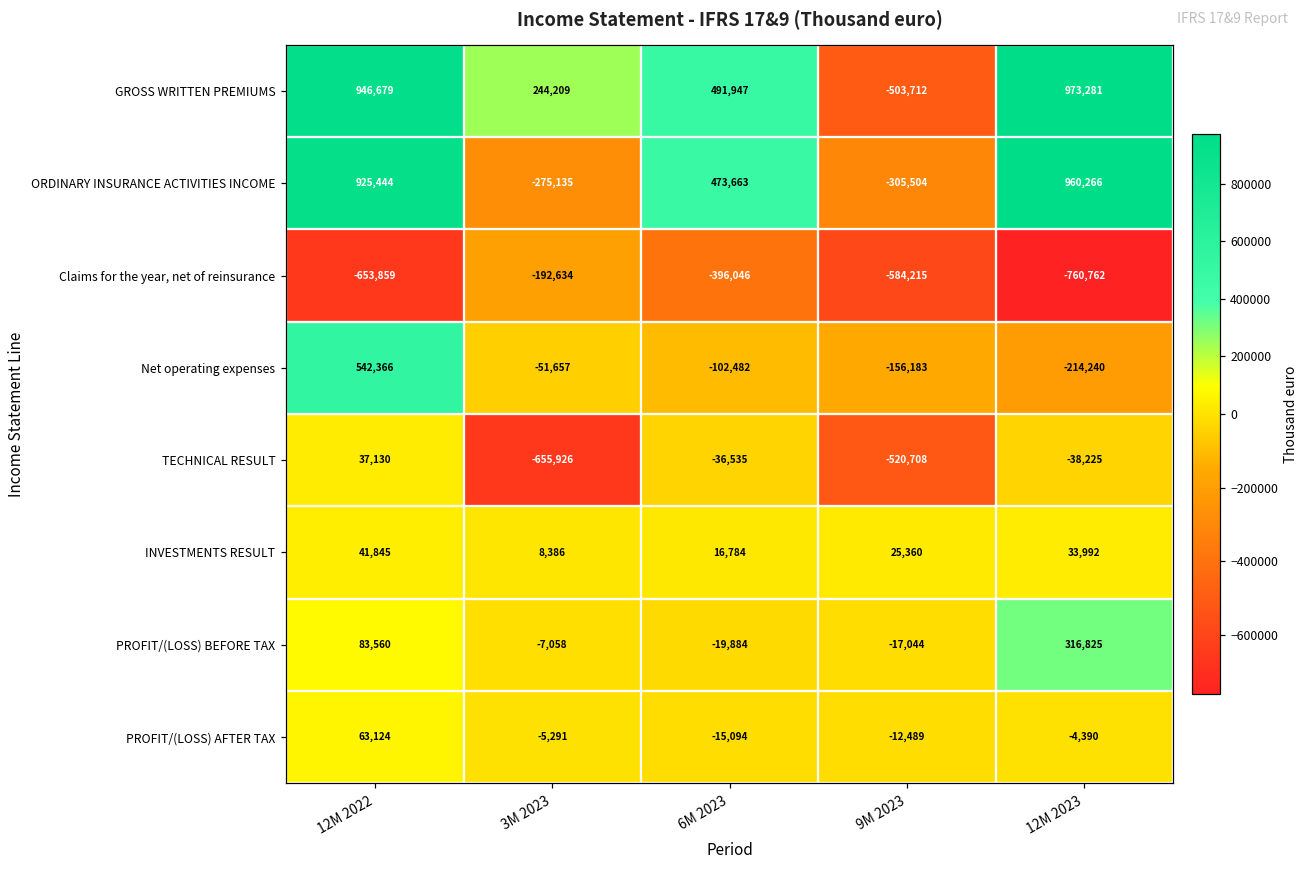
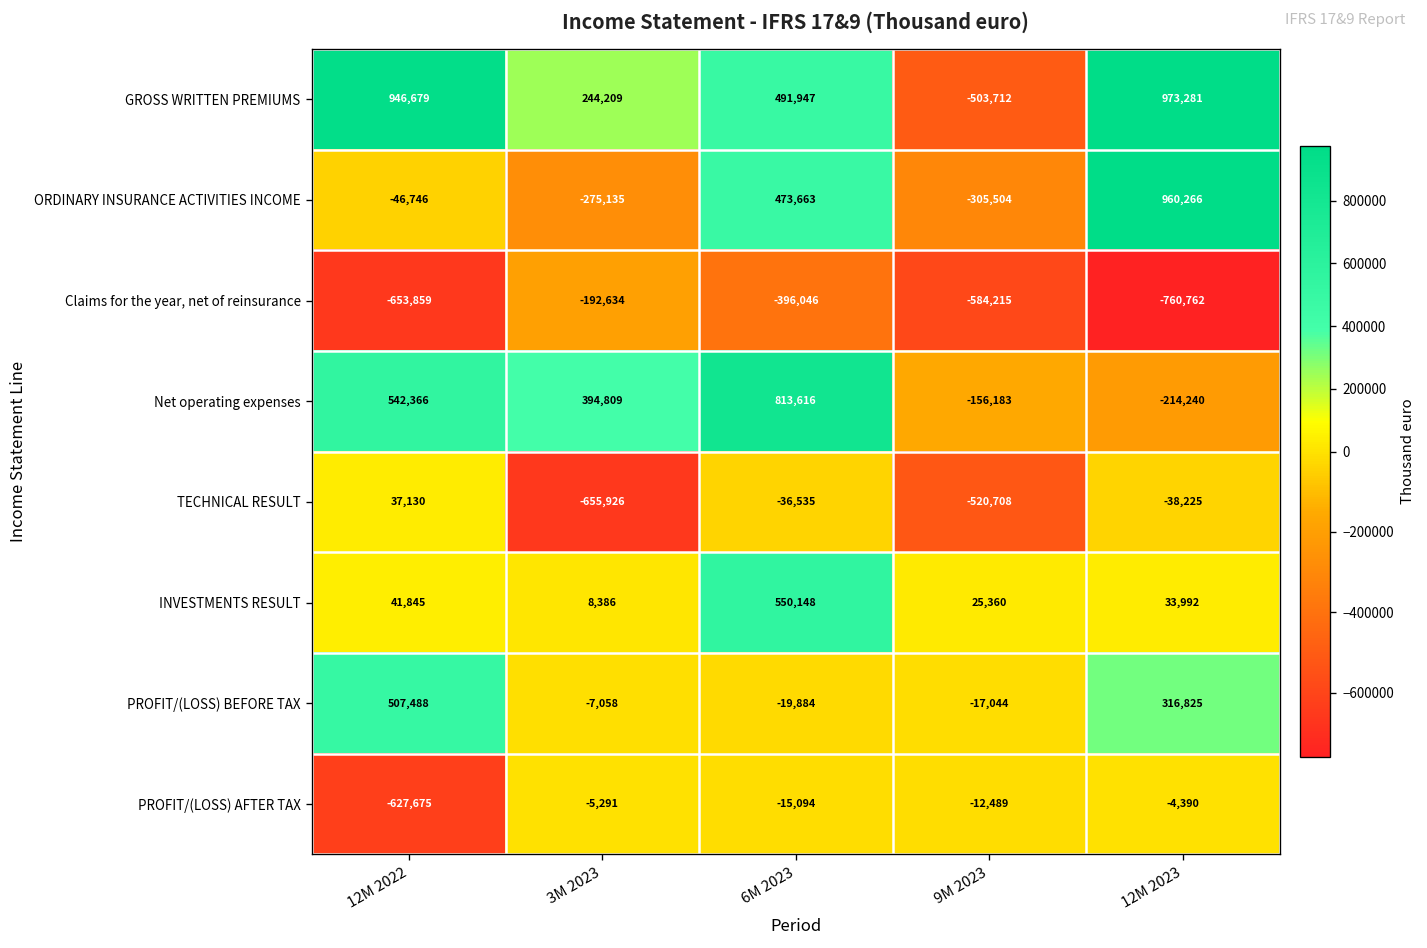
ORDINARY INSURANCE ACTIVITIES INCOME, 12M 2022: 925,444 -> -46,746
Net operating expenses, 3M 2023: -51,657 -> 394,809
Net operating expenses, 6M 2023: -102,482 -> 813,616
INVESTMENTS RESULT, 6M 2023: 16,784 -> 550,148
PROFIT/(LOSS) BEFORE TAX, 12M 2022: 83,560 -> 507,488
PROFIT/(LOSS) AFTER TAX, 12M 2022: 63,124 -> -627,675
